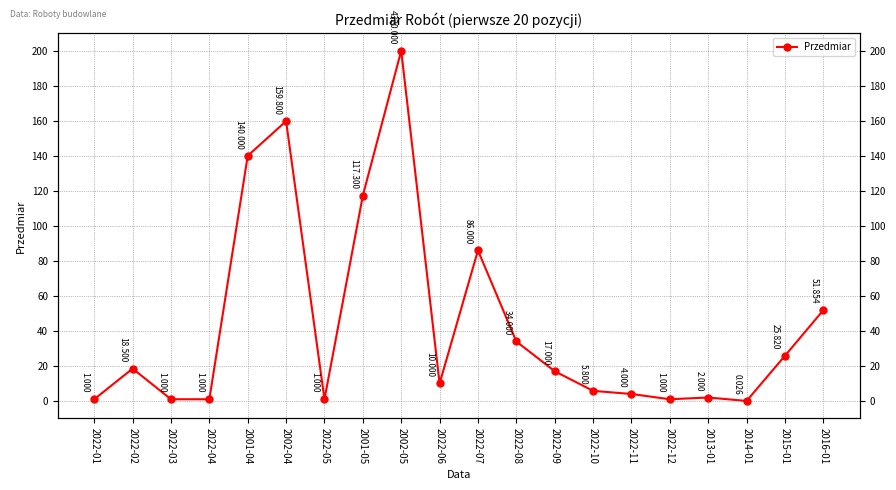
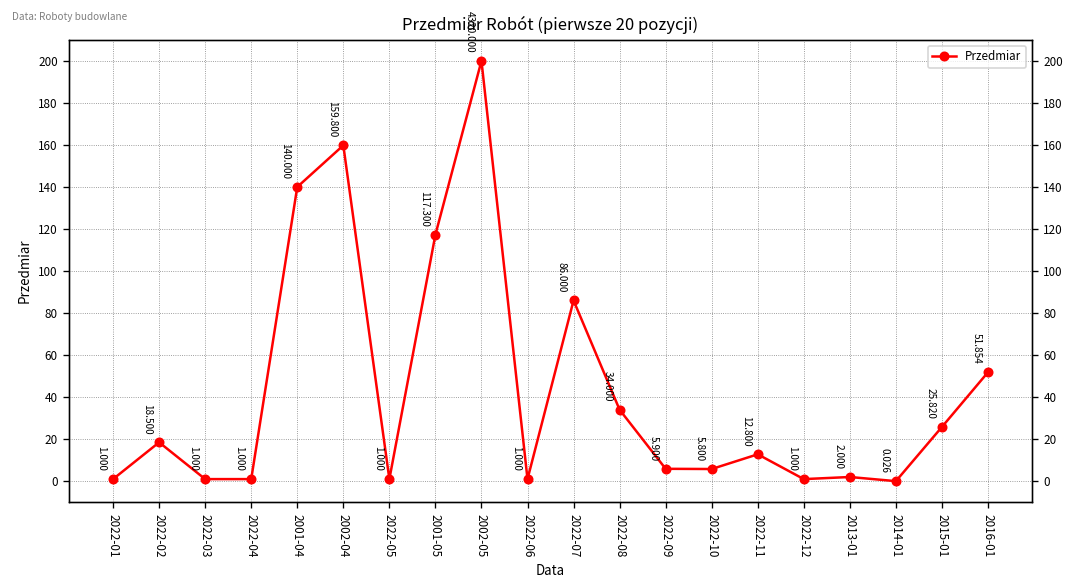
2022-06: 10.000 -> 1.000
2022-09: 17.000 -> 5.900
2022-11: 4.000 -> 12.800
